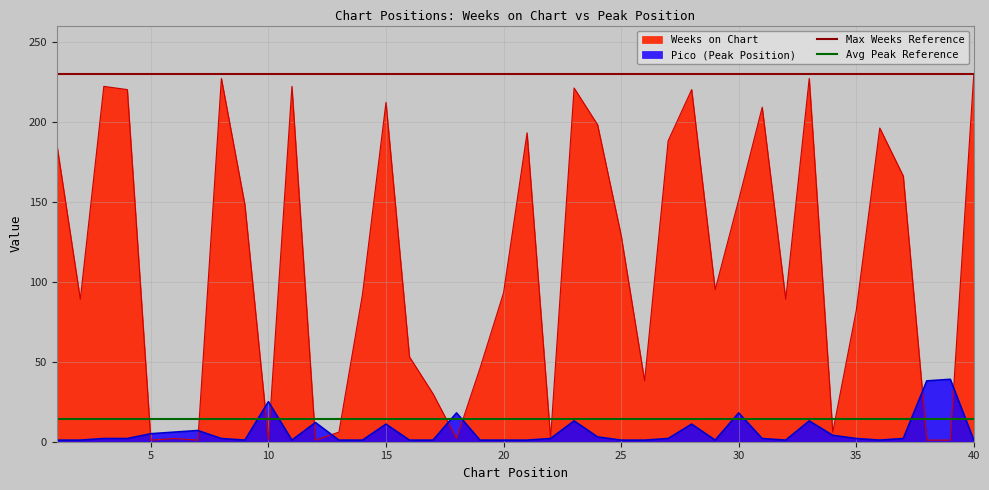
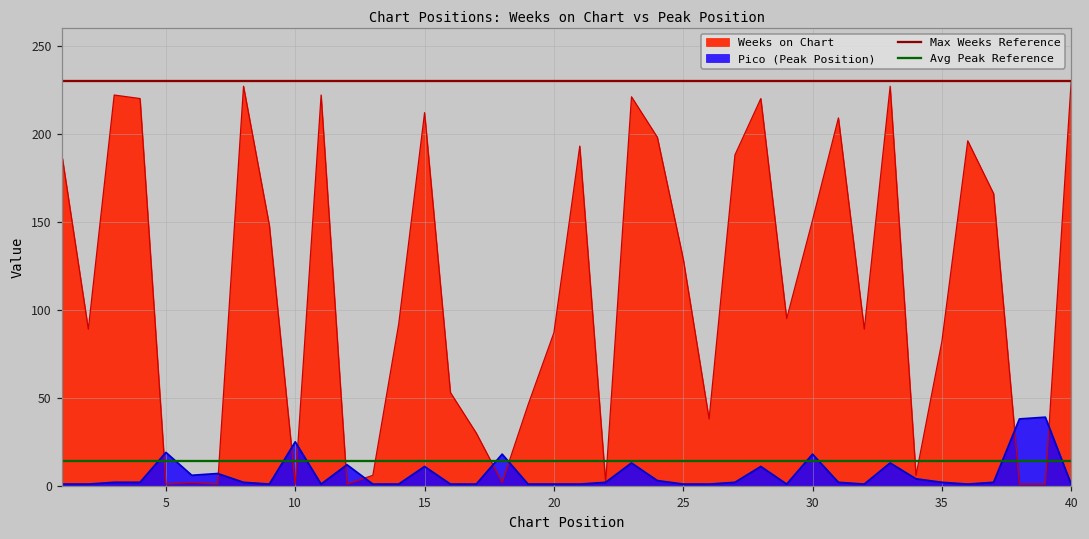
Pico (Peak Position), 5: 5 -> 19
Weeks on Chart, 20: 93 -> 87
